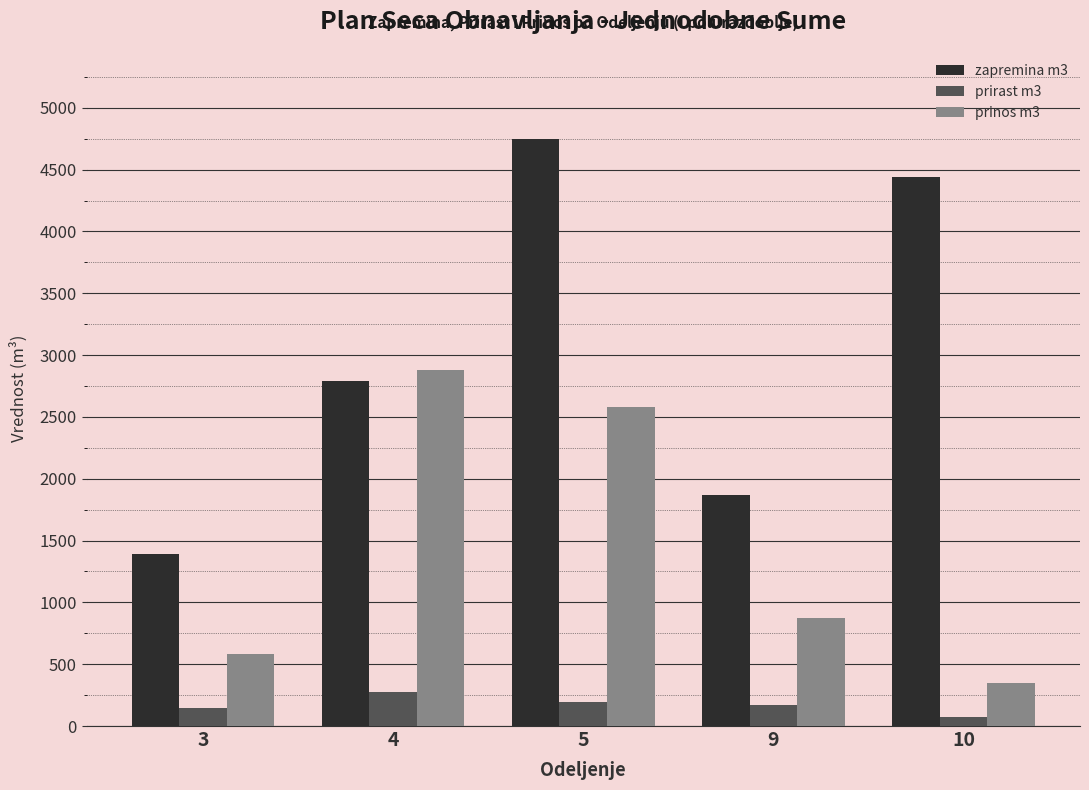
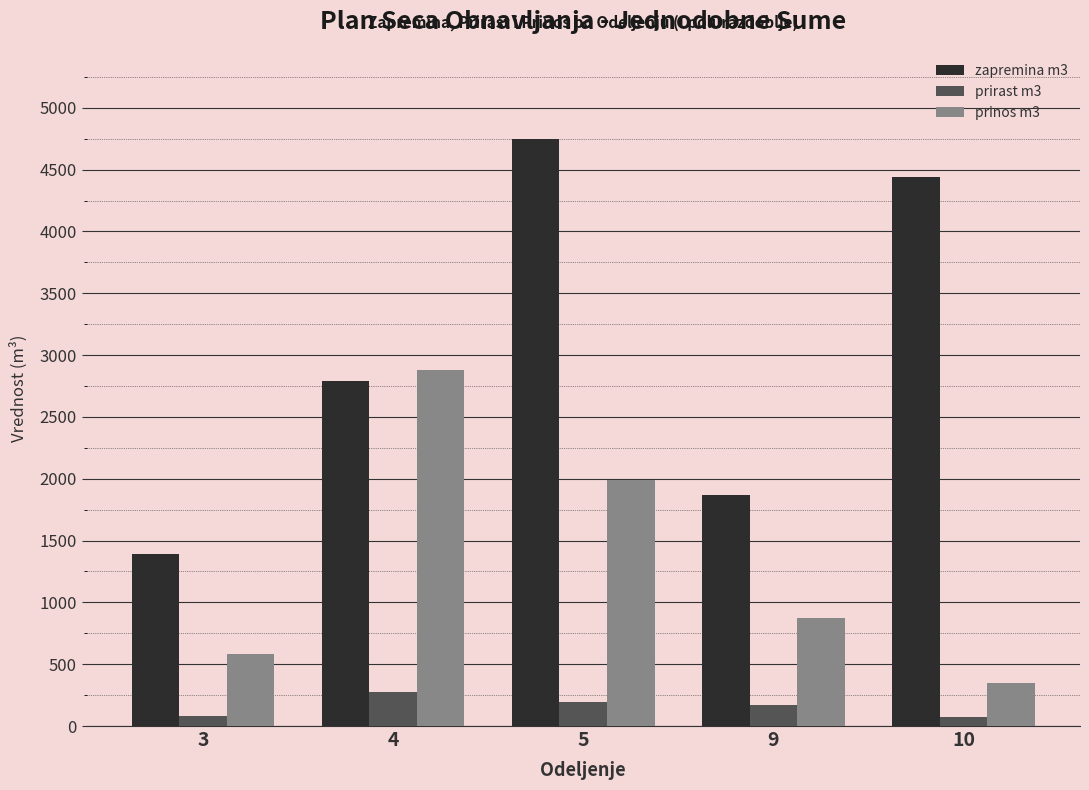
prirast m3, 3: 140 -> 80
prinos m3, 5: 2580 -> 1990
